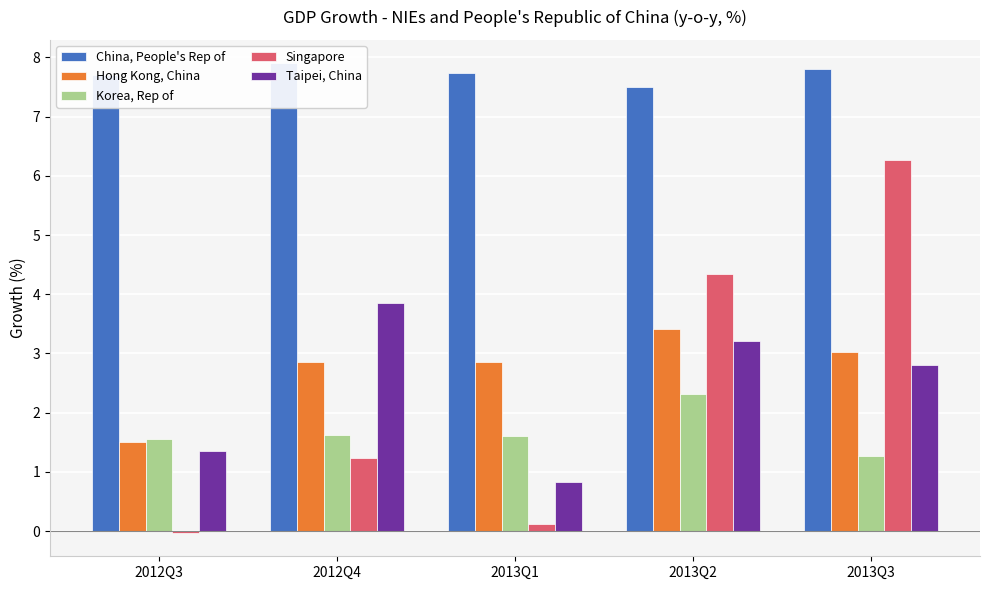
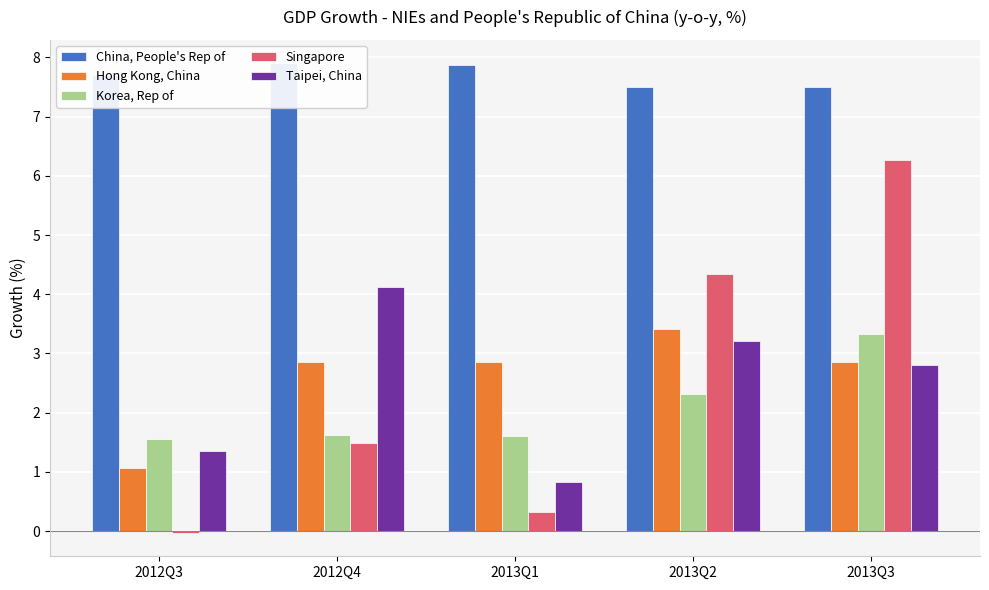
Hong Kong, China, 2012Q3: 1.5 -> 1.1
Singapore, 2012Q4: 1.2 -> 1.5
Taipei, China, 2012Q4: 3.9 -> 4.1
China, People's Rep of, 2013Q1: 7.7 -> 7.9
Singapore, 2013Q1: 0.1 -> 0.3
China, People's Rep of, 2013Q3: 7.8 -> 7.5
Hong Kong, China, 2013Q3: 3.0 -> 2.9
Korea, Rep of, 2013Q3: 1.3 -> 3.3
